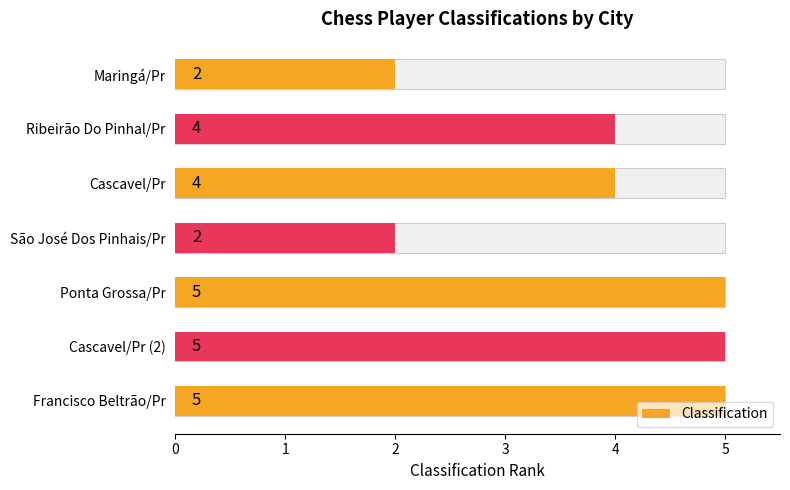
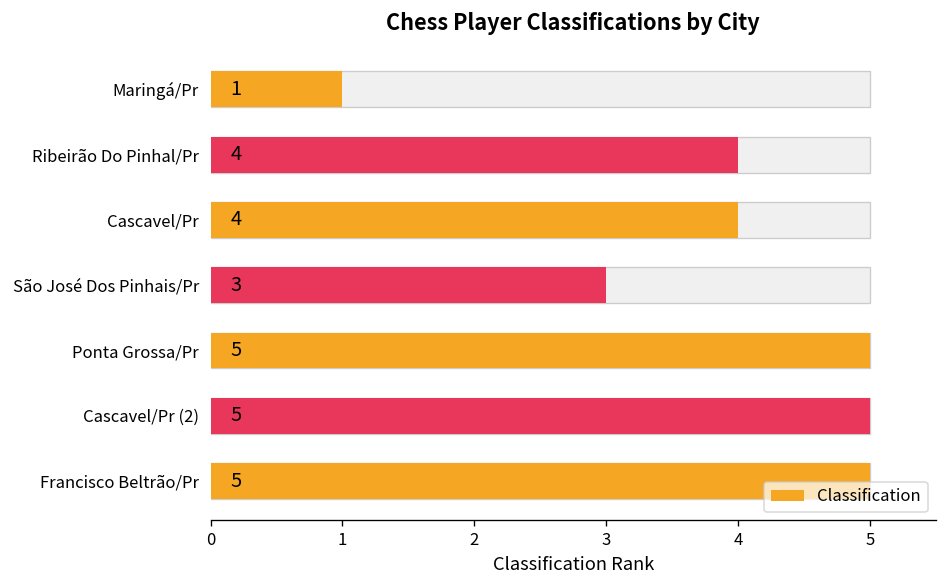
Classification, Maringá/Pr: 2 -> 1
Classification, São José Dos Pinhais/Pr: 2 -> 3
